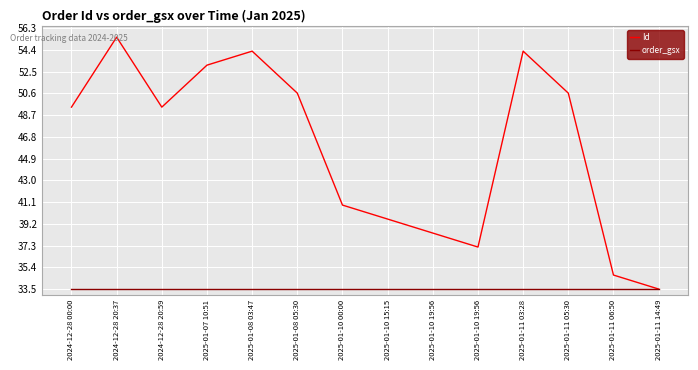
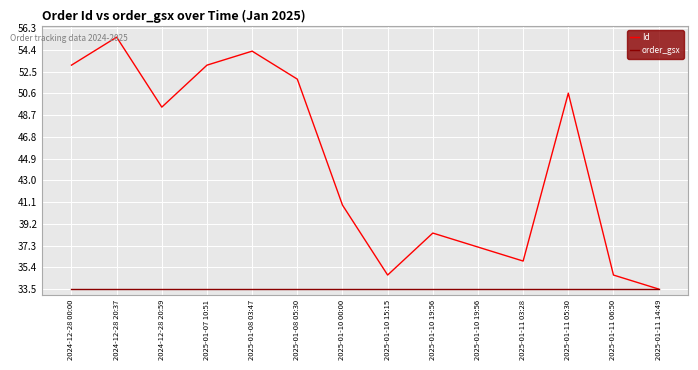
Id, 2024-12-28 00:00: 49.4 -> 53.1
Id, 2025-01-08 05:30: 50.6 -> 51.8
Id, 2025-01-10 15:15: 39.6 -> 34.7
Id, 2025-01-11 03:28: 54.3 -> 35.9
